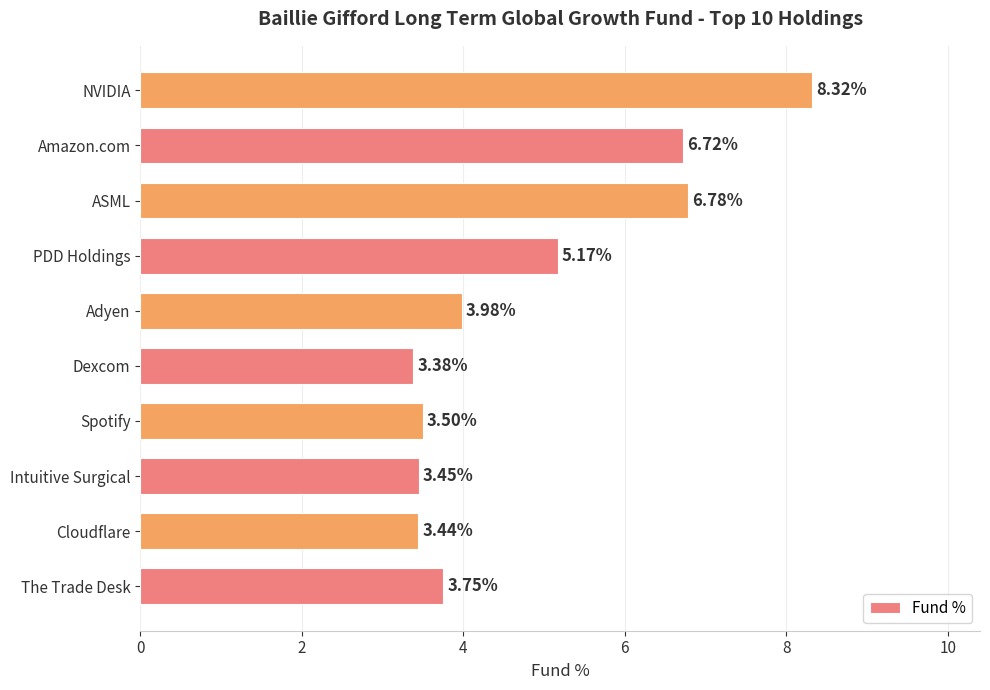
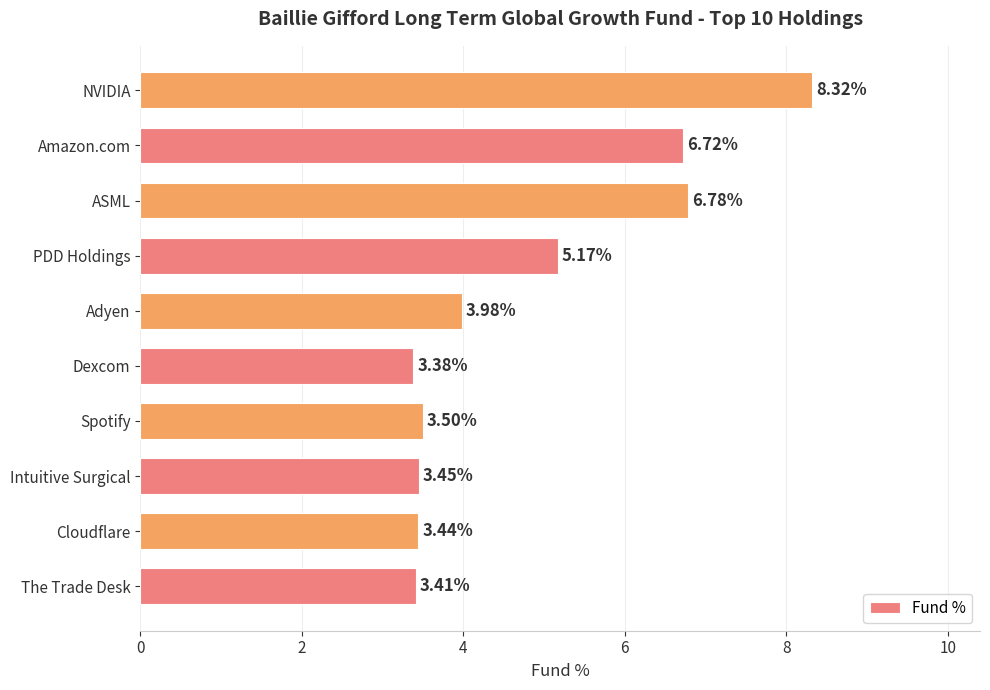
The Trade Desk: 3.75% -> 3.41%
